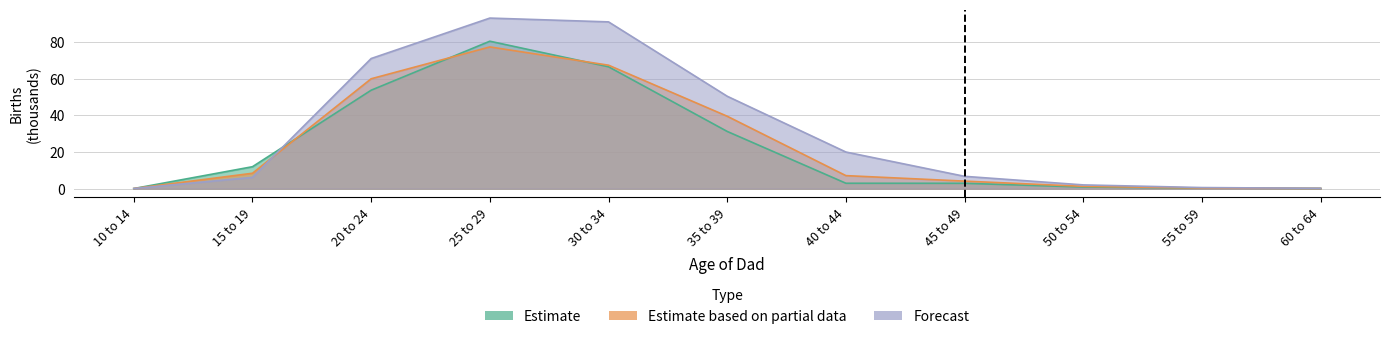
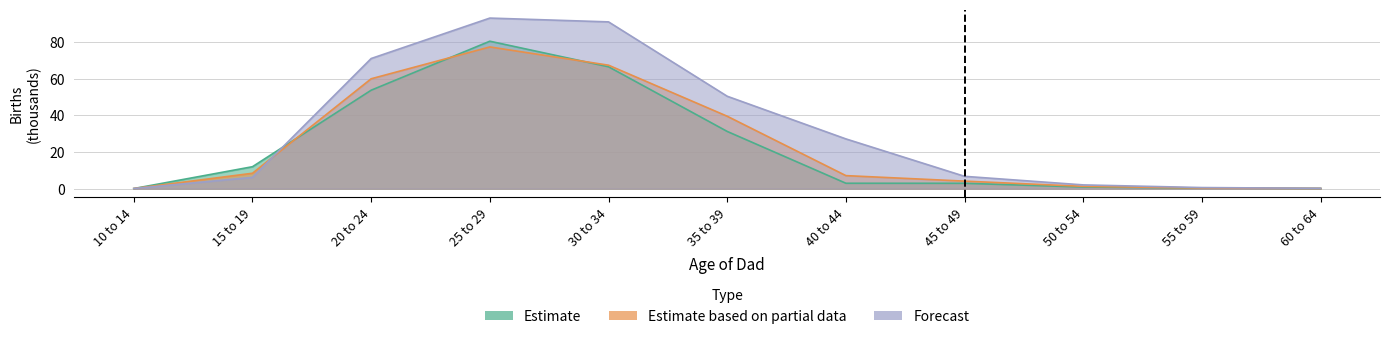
Forecast, 40 to 44: 20 -> 27
